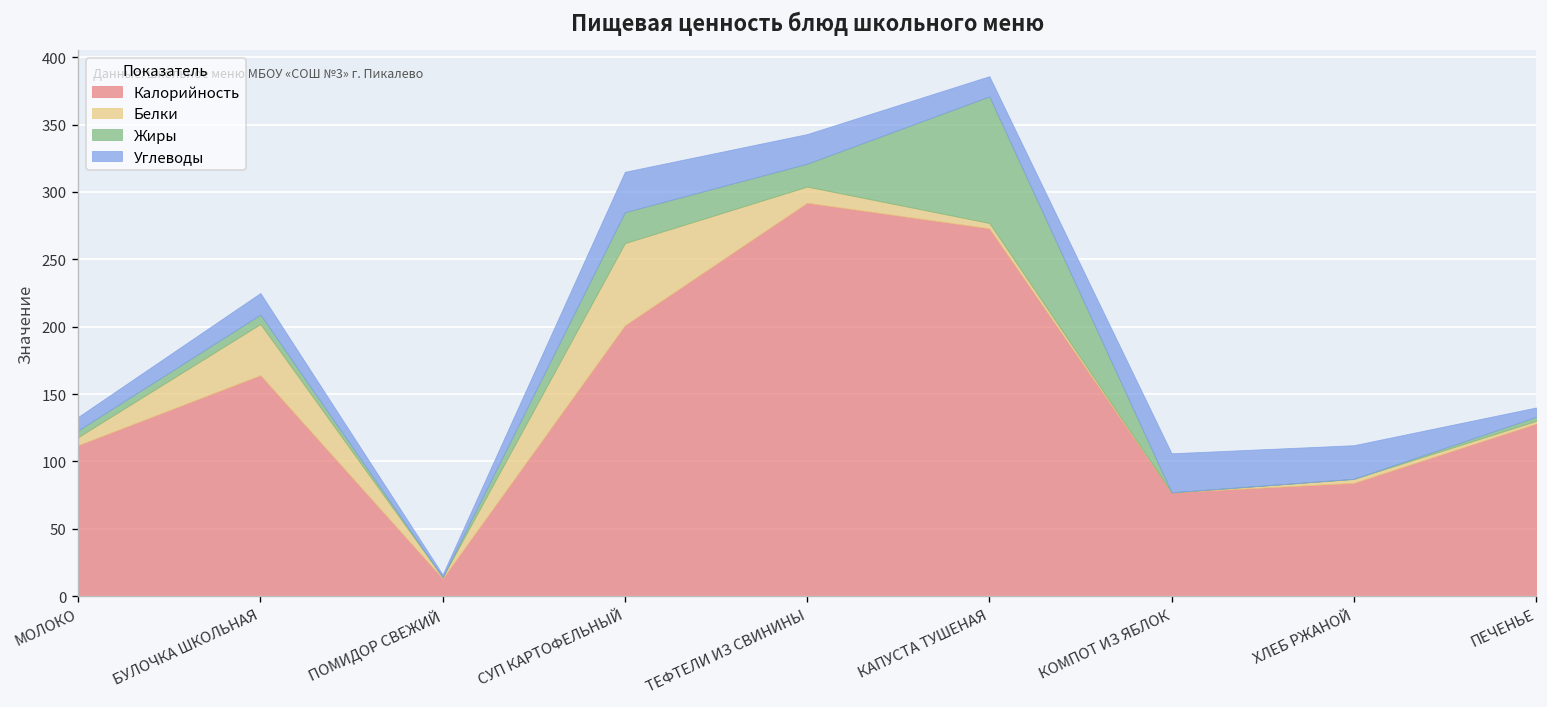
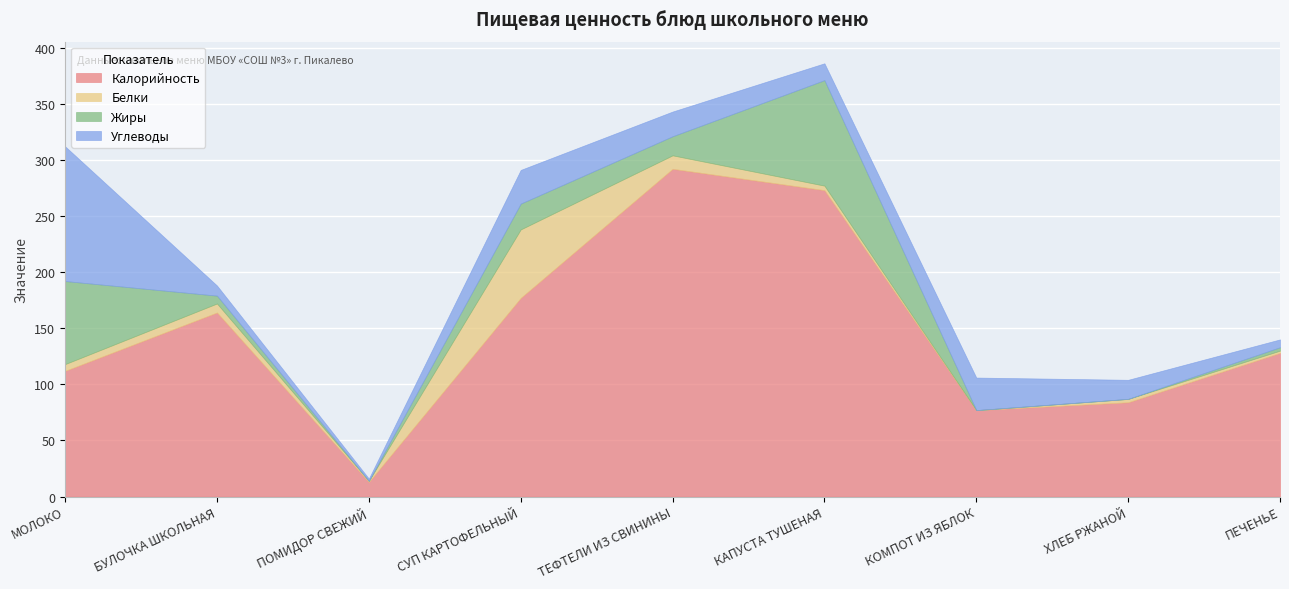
Жиры, МОЛОКО: 5 -> 74
Углеводы, МОЛОКО: 10 -> 120
Белки, БУЛОЧКА ШКОЛЬНАЯ: 38 -> 8
Углеводы, БУЛОЧКА ШКОЛЬНАЯ: 16 -> 9
Калорийность, СУП КАРТОФЕЛЬНЫЙ: 201 -> 177
Углеводы, ХЛЕБ РЖАНОЙ: 25 -> 17
